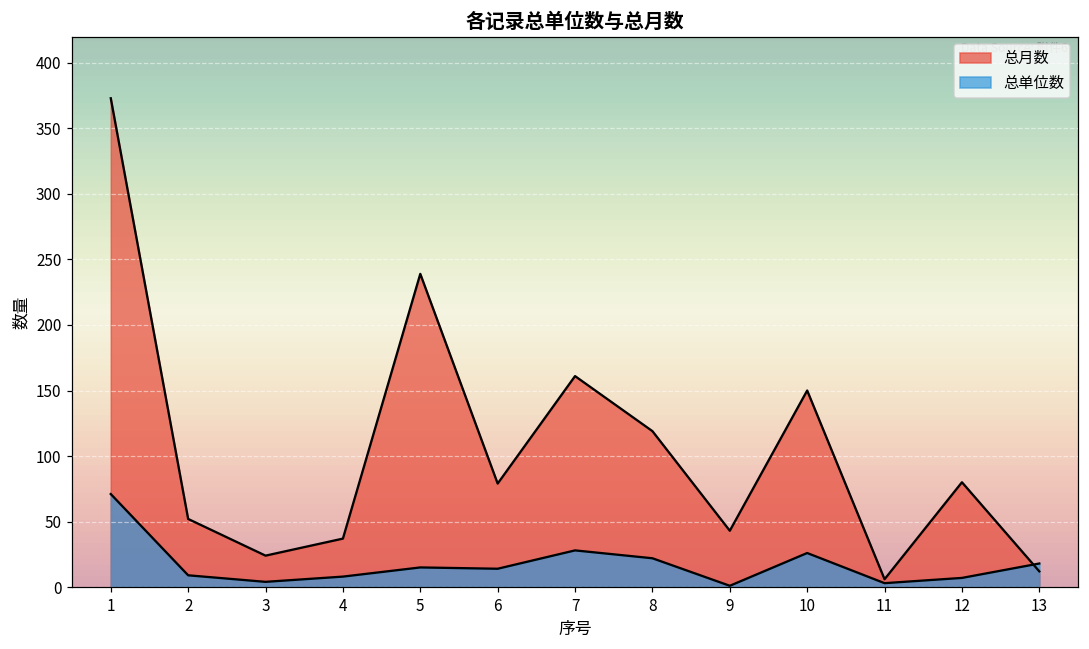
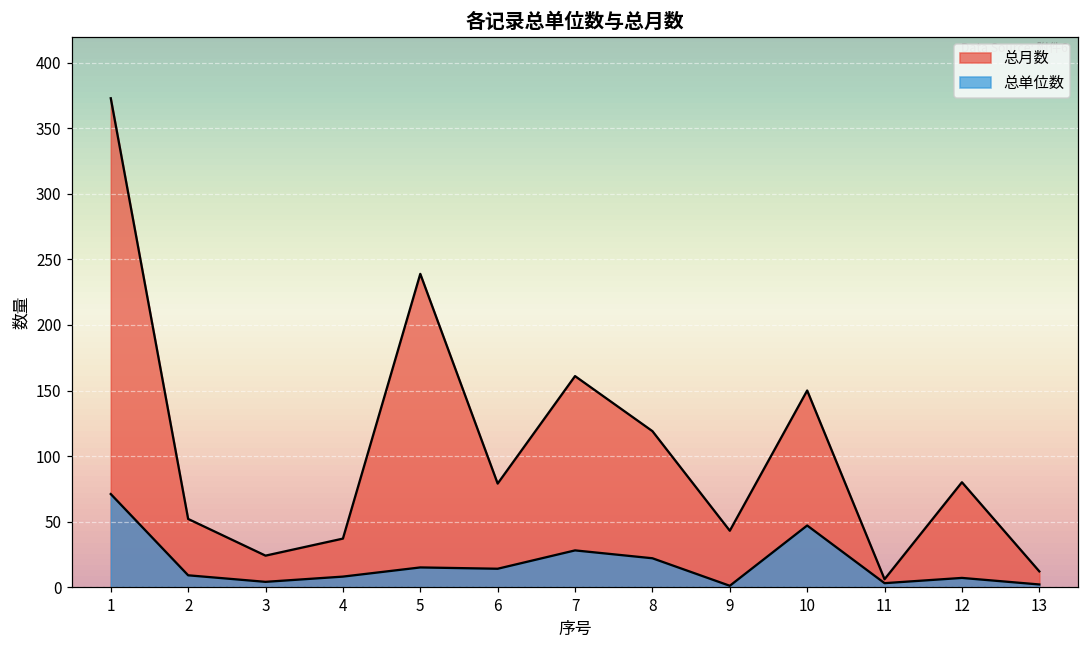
总单位数, 10: 26 -> 47
总单位数, 13: 18 -> 2
